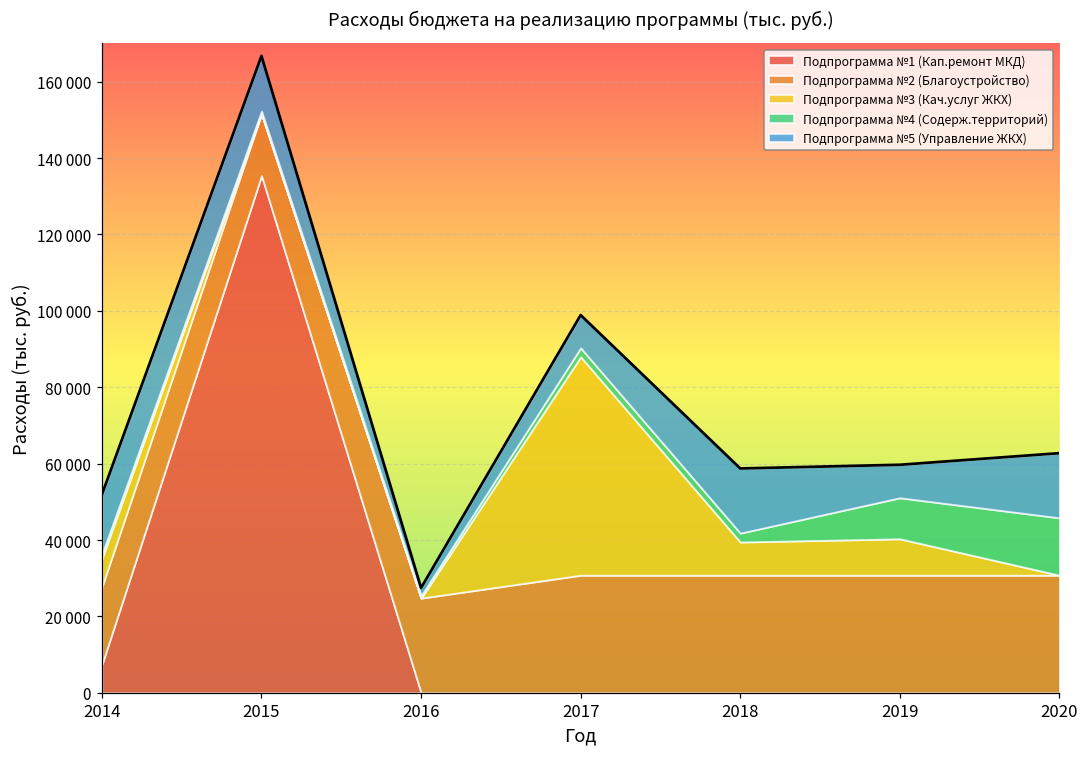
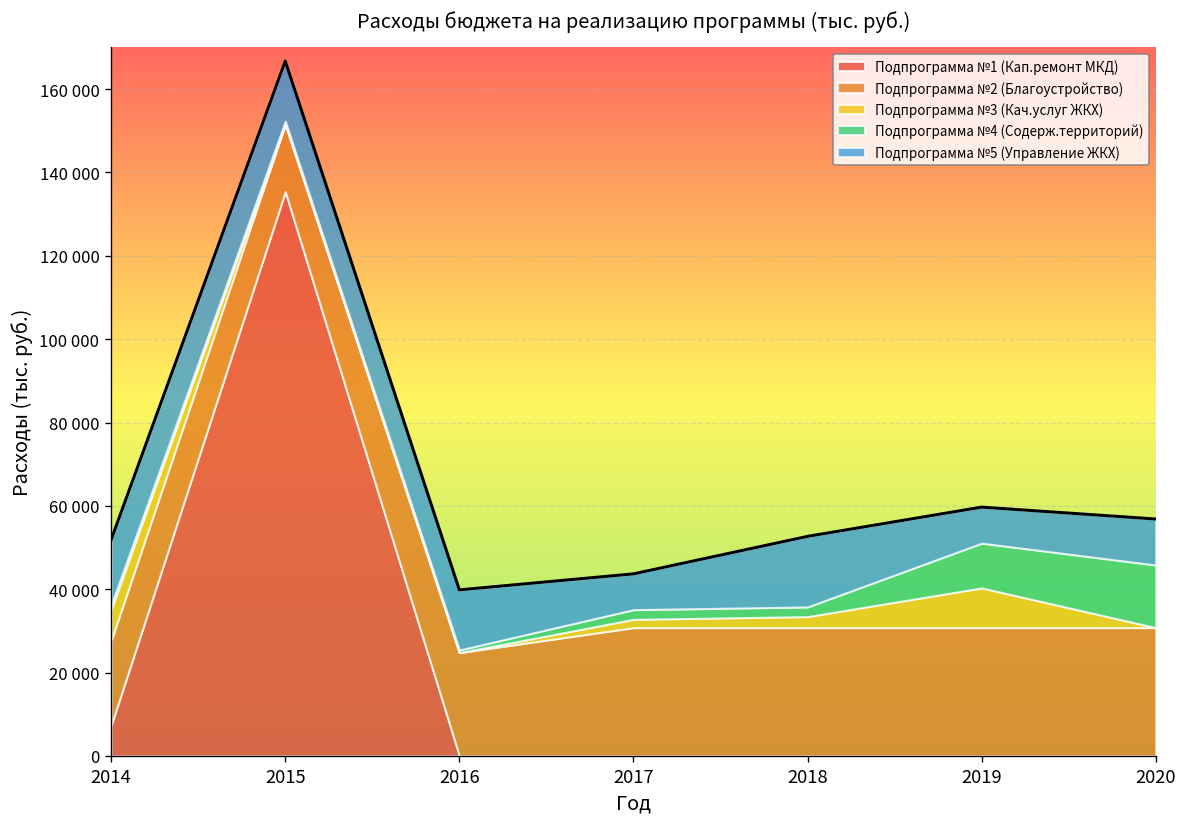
Подпрограмма №5 (Управление ЖКХ), 2016: 2000 -> 14000
Подпрограмма №3 (Кач.услуг ЖКХ), 2017: 57000 -> 2000
Подпрограмма №3 (Кач.услуг ЖКХ), 2018: 9000 -> 3000
Подпрограмма №5 (Управление ЖКХ), 2020: 17000 -> 11000
